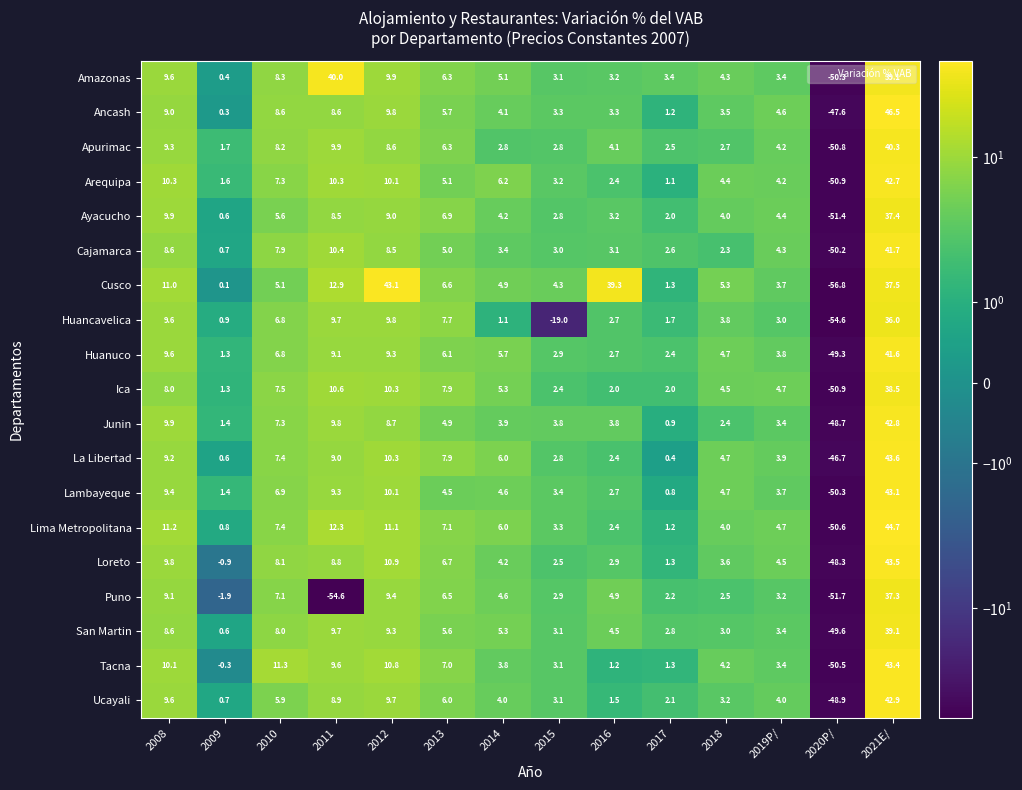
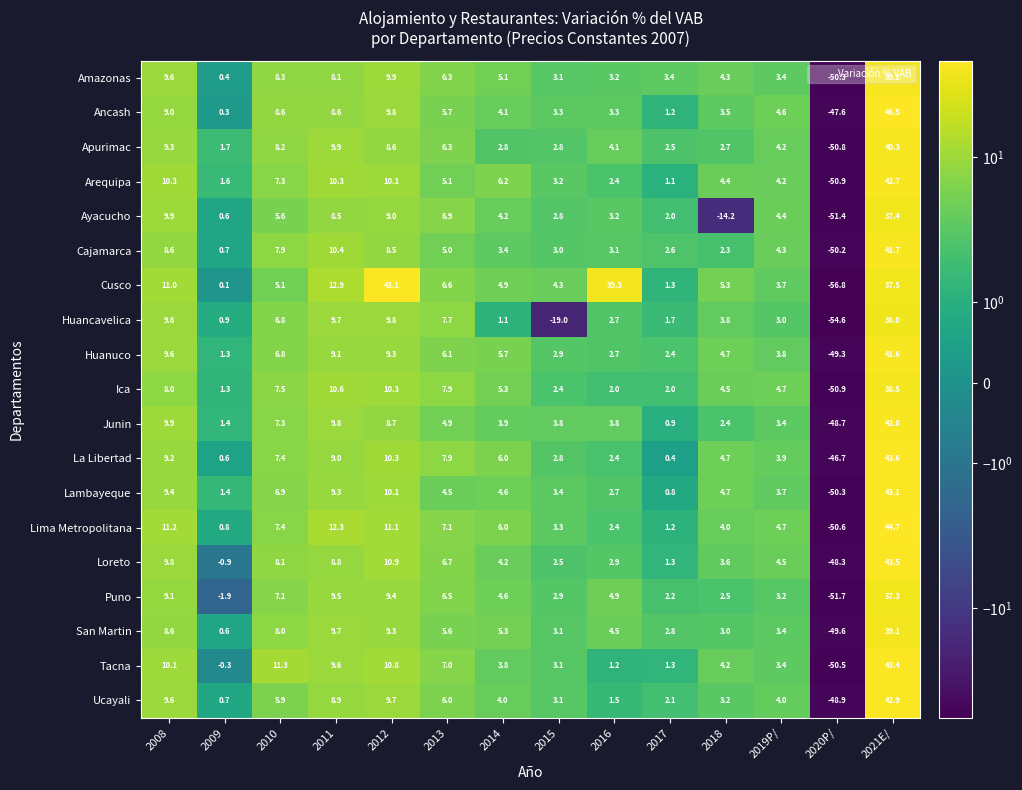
Amazonas, 2011: 40.0 -> 8.1
Ayacucho, 2018: 4.0 -> -14.2
Puno, 2011: -54.6 -> 9.5
